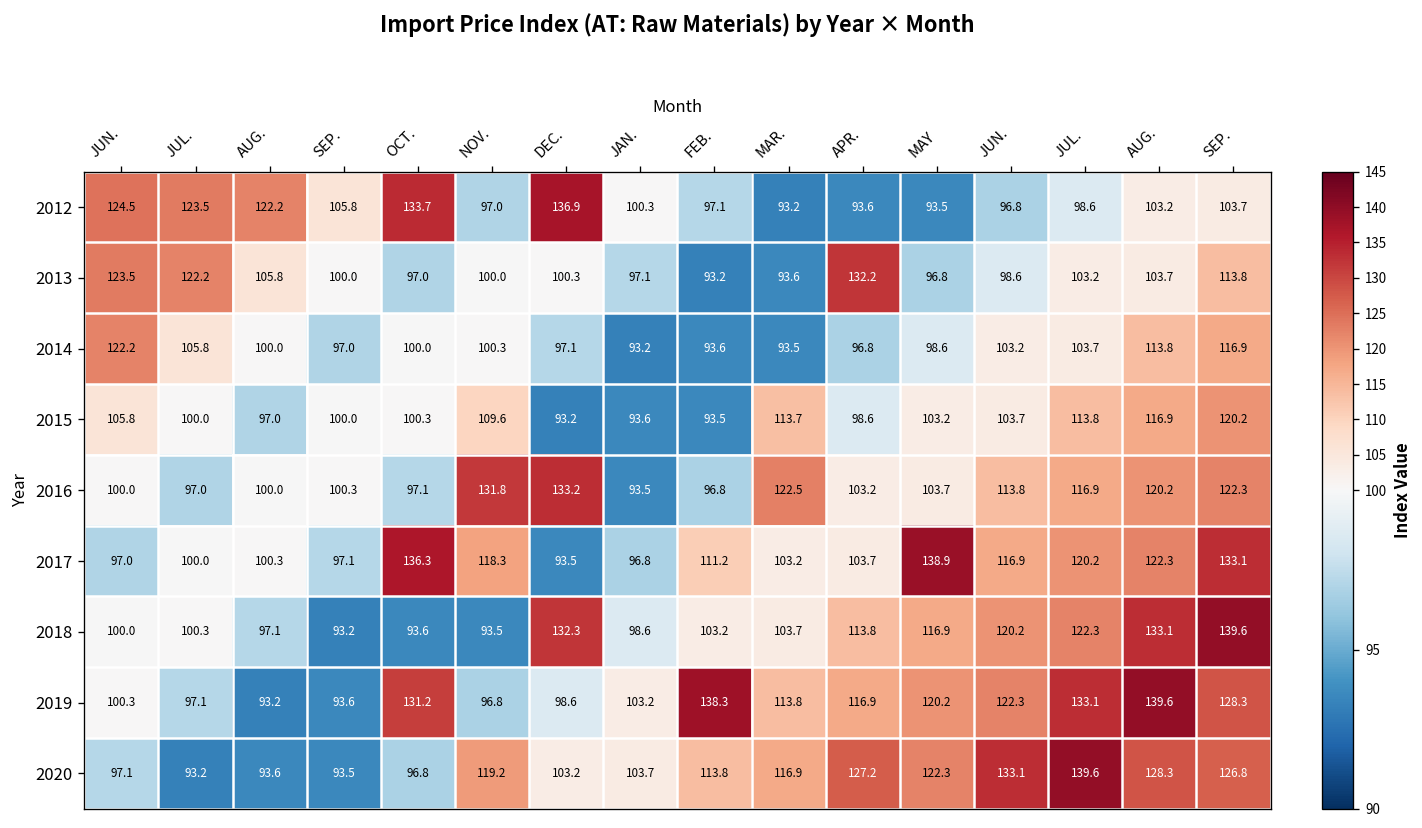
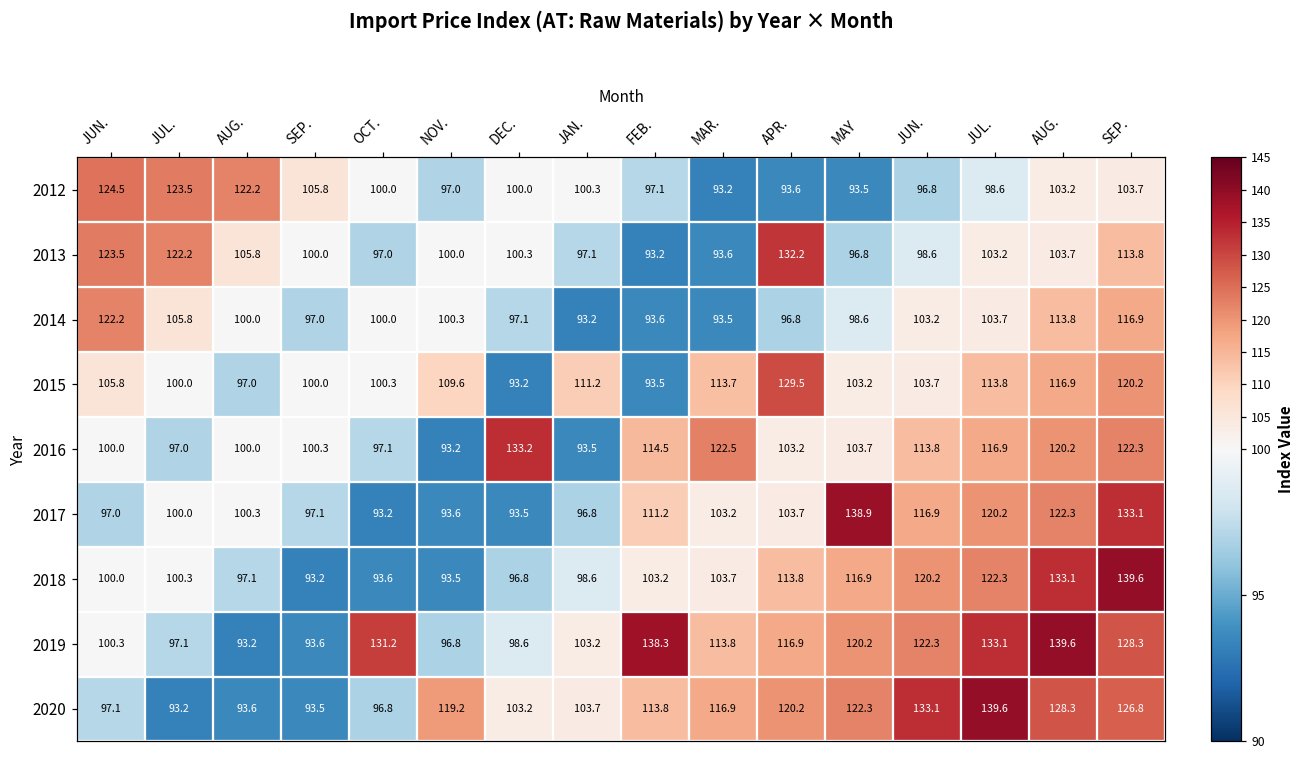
2012, OCT.: 133.7 -> 100.0
2012, DEC.: 136.9 -> 100.0
2015, JAN.: 93.6 -> 111.2
2015, APR.: 98.6 -> 129.5
2016, NOV.: 131.8 -> 93.2
2016, FEB.: 96.8 -> 114.5
2017, OCT.: 136.3 -> 93.2
2017, NOV.: 118.3 -> 93.6
2018, DEC.: 132.3 -> 96.8
2020, APR.: 127.2 -> 120.2
